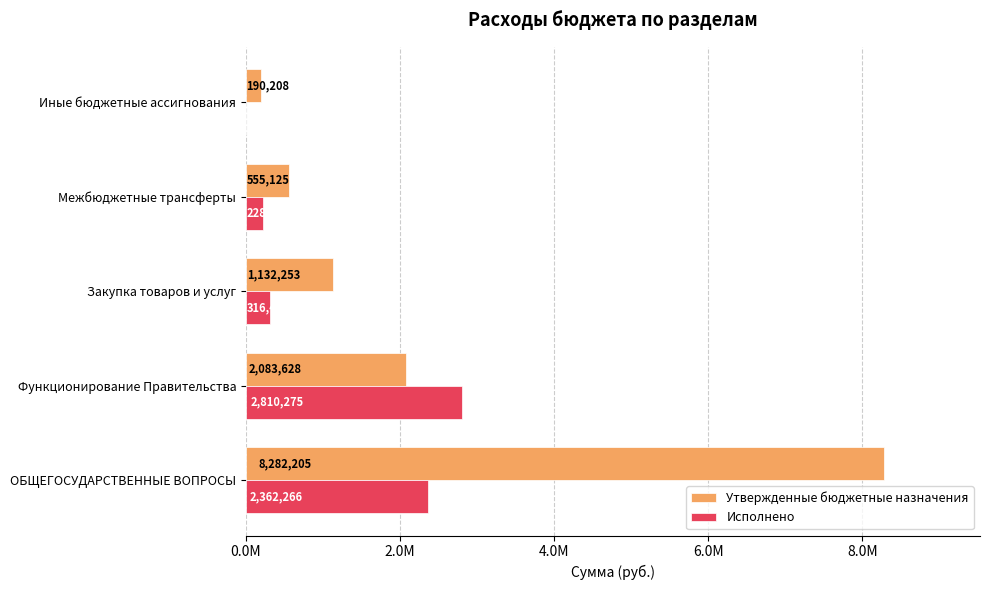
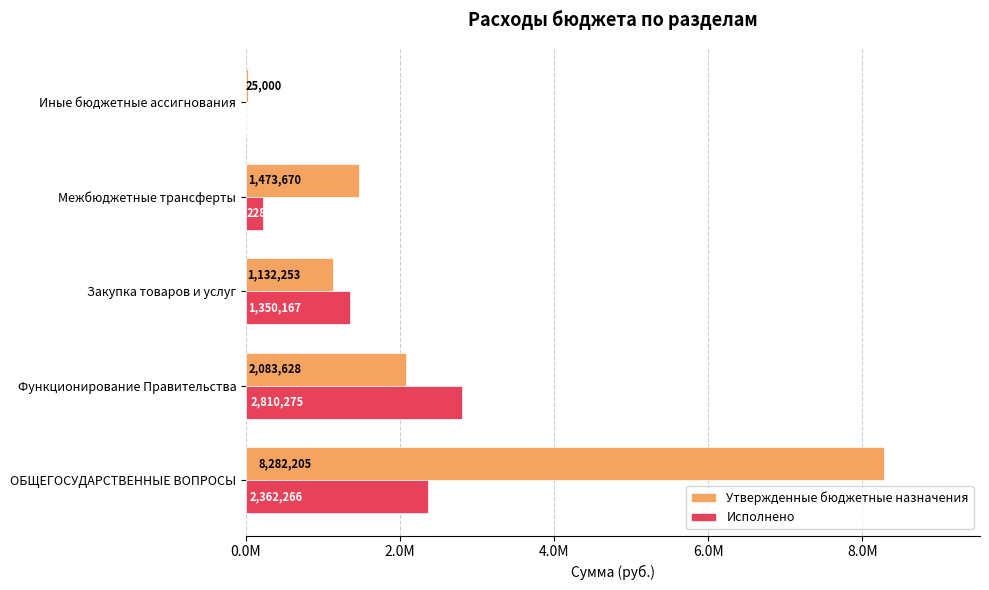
Утвержденные бюджетные назначения, Иные бюджетные ассигнования: 190,208 -> 25,000
Утвержденные бюджетные назначения, Межбюджетные трансферты: 555,125 -> 1,473,670
Исполнено, Закупка товаров и услуг: 300000 -> 1400000
